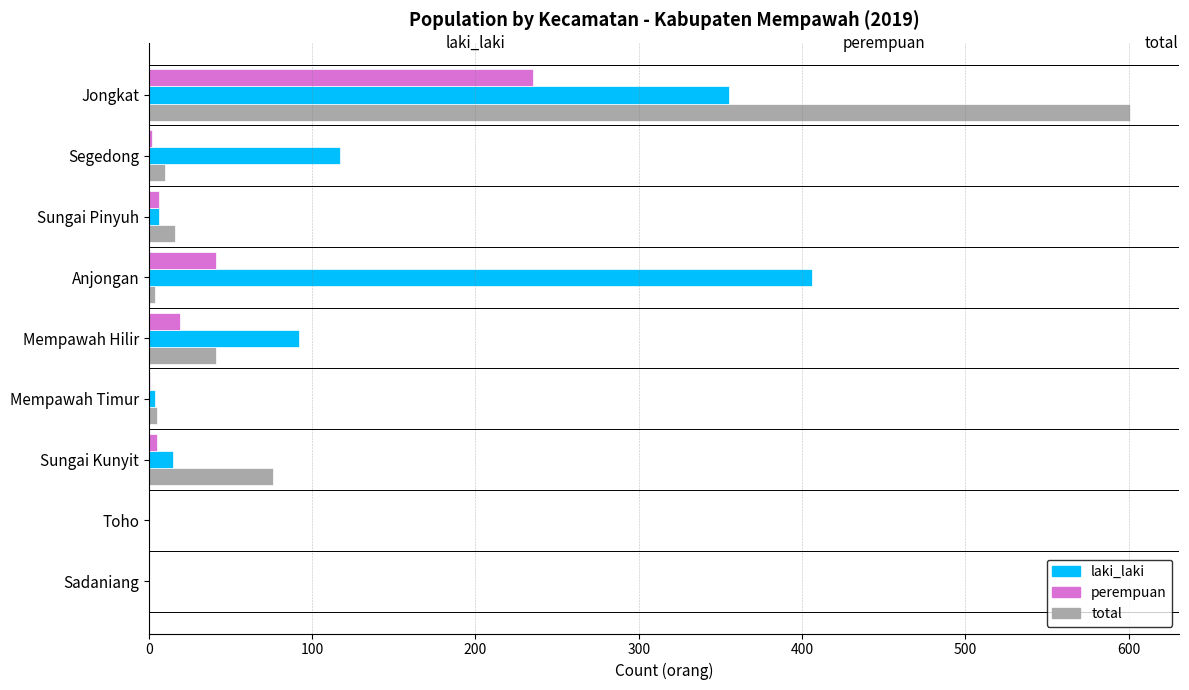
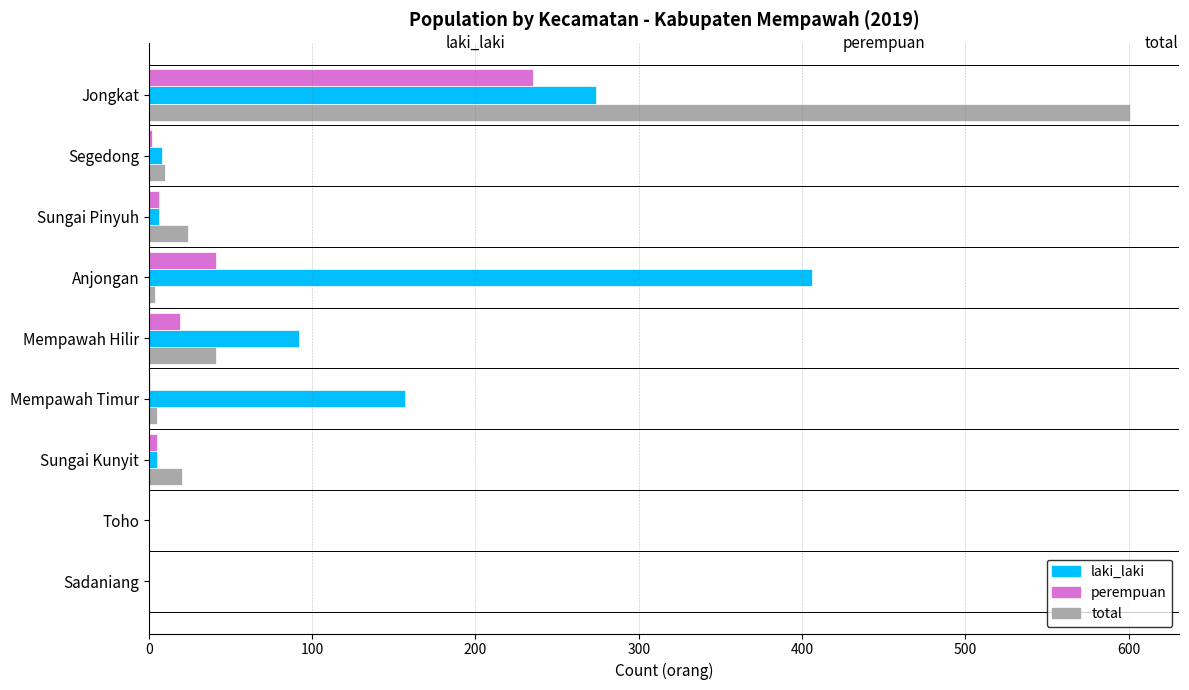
laki_laki, Jongkat: 355 -> 274
laki_laki, Segedong: 117 -> 8
total, Sungai Pinyuh: 16 -> 24
laki_laki, Mempawah Timur: 4 -> 157
laki_laki, Sungai Kunyit: 15 -> 5
total, Sungai Kunyit: 76 -> 20
